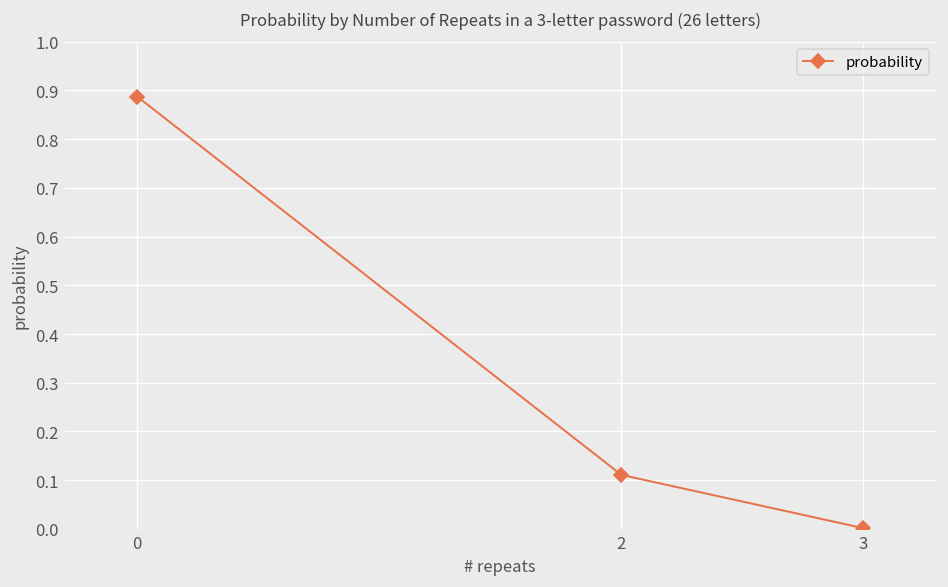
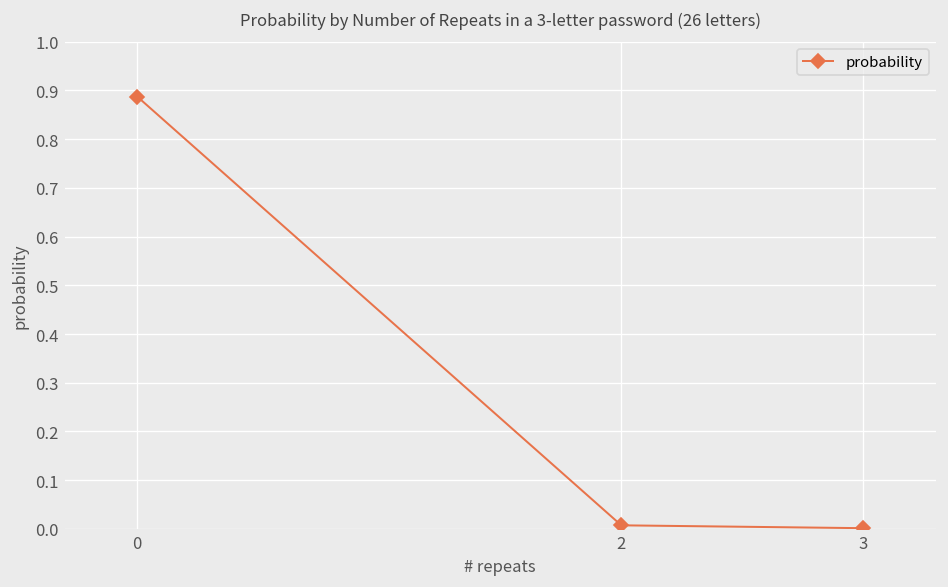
2: 0.11 -> 0.01
